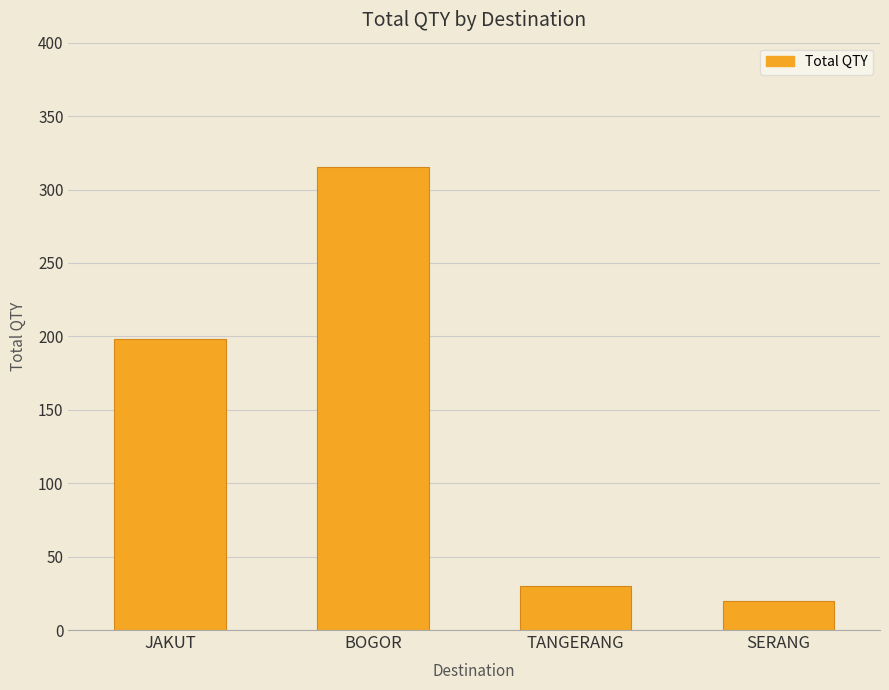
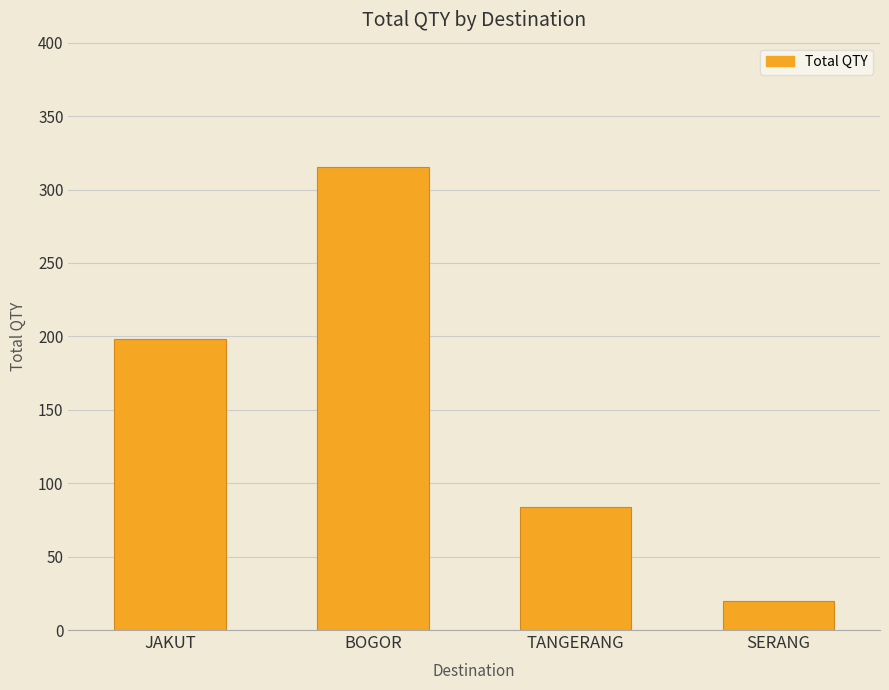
TANGERANG: 30 -> 84
